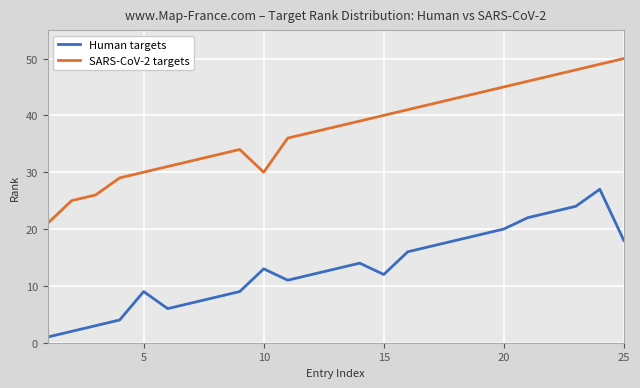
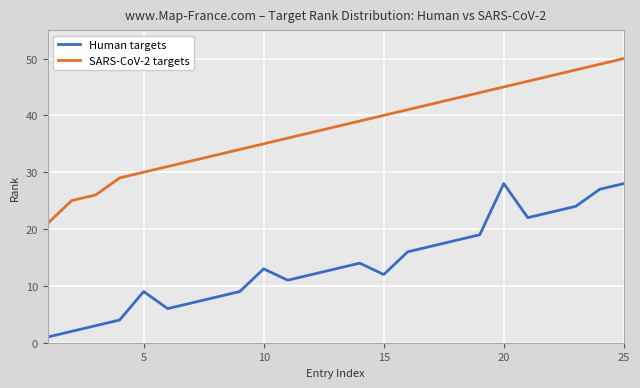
SARS-CoV-2 targets, 10: 30 -> 35
Human targets, 20: 20 -> 28
Human targets, 25: 18 -> 28
